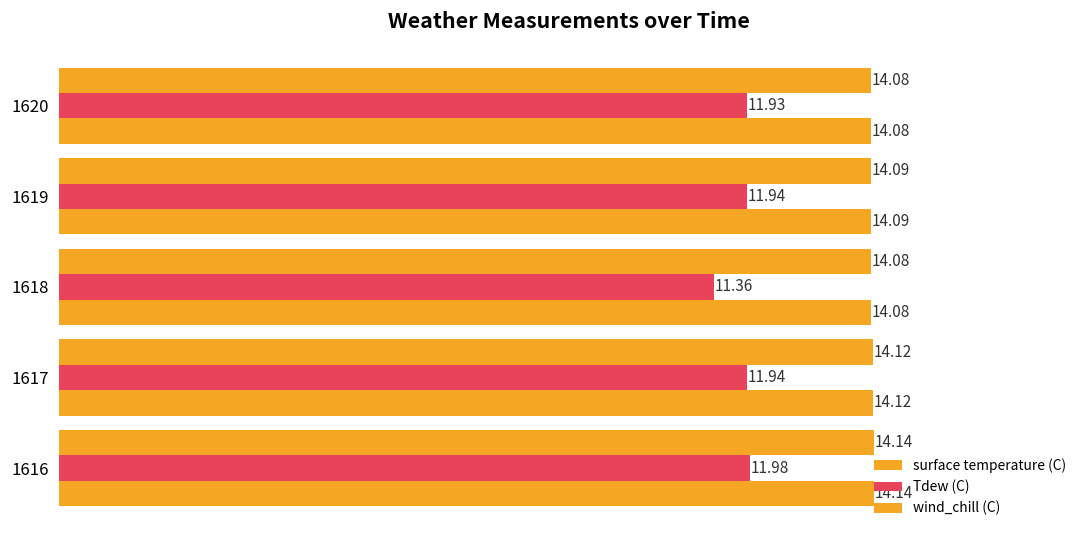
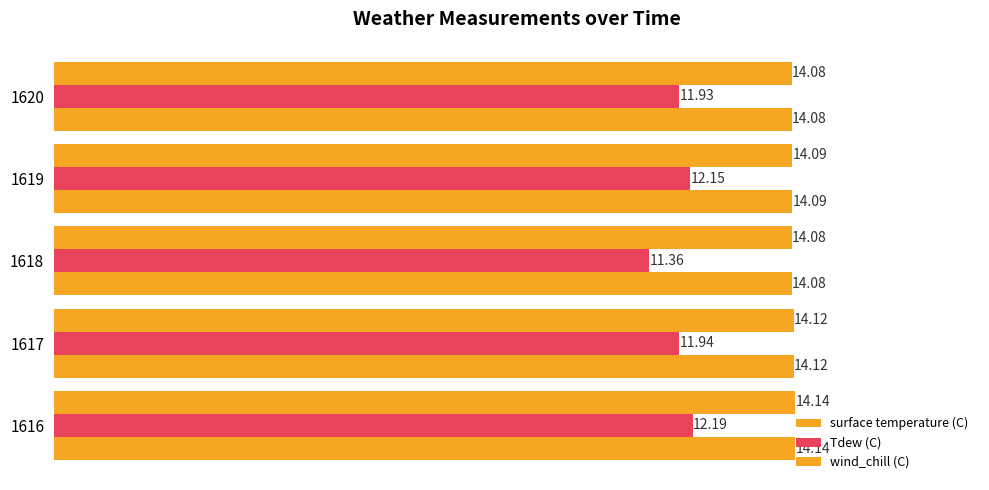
Tdew (C), 1619: 11.94 -> 12.15
Tdew (C), 1616: 11.98 -> 12.19
